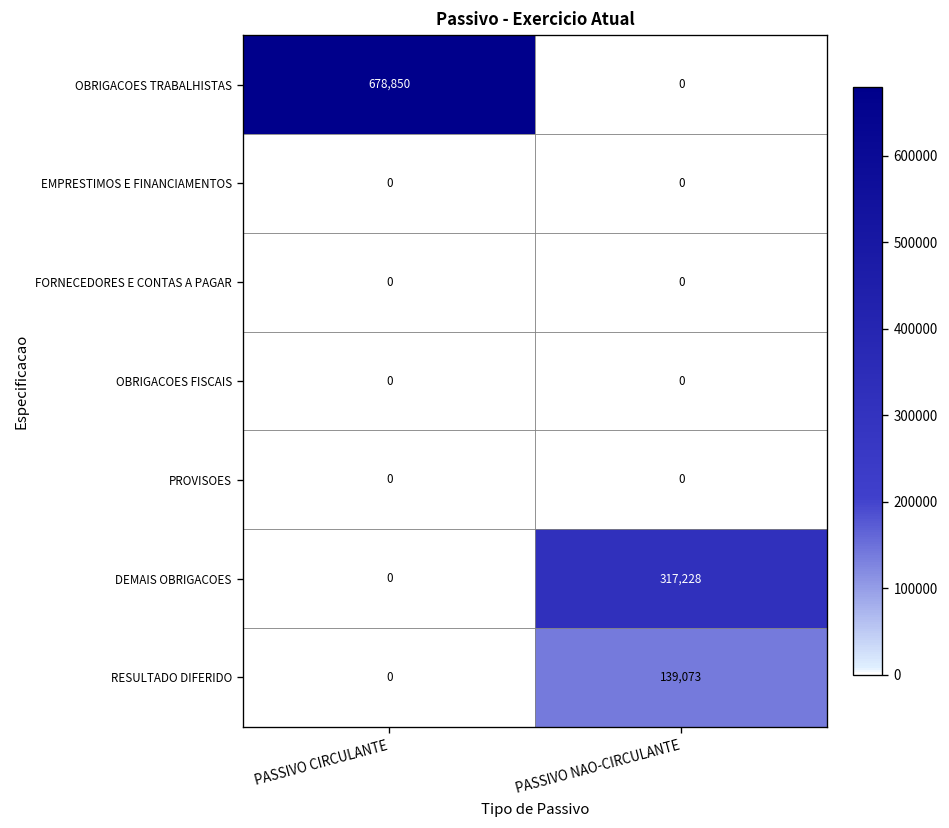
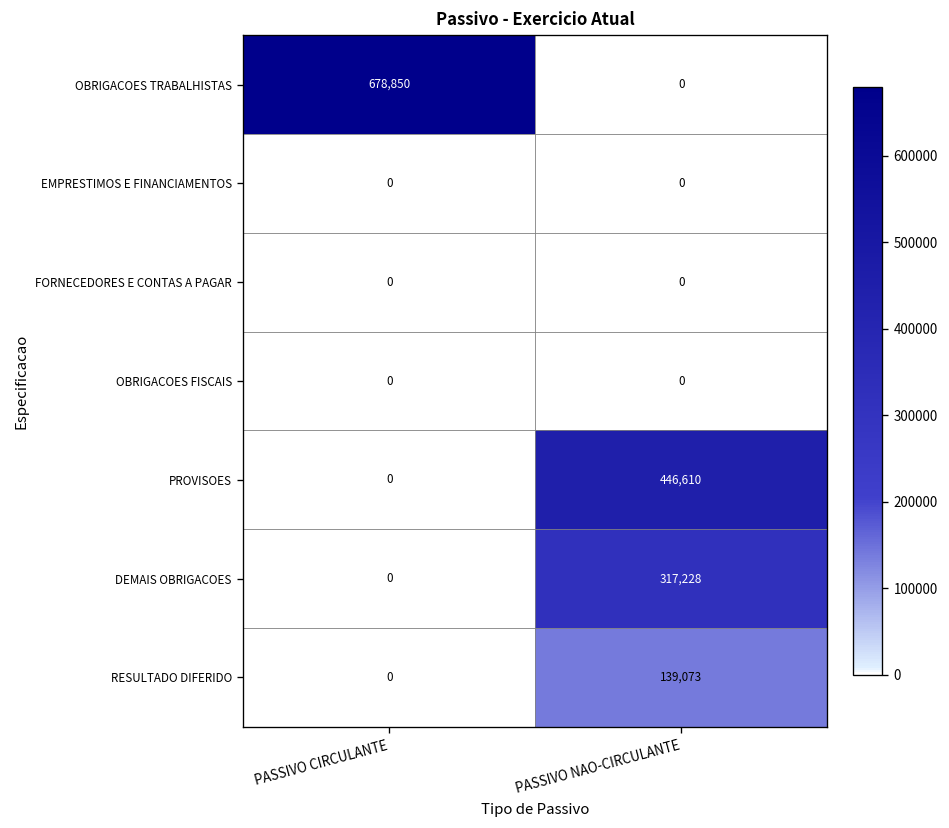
PROVISOES, PASSIVO NAO-CIRCULANTE: 0 -> 446,610
